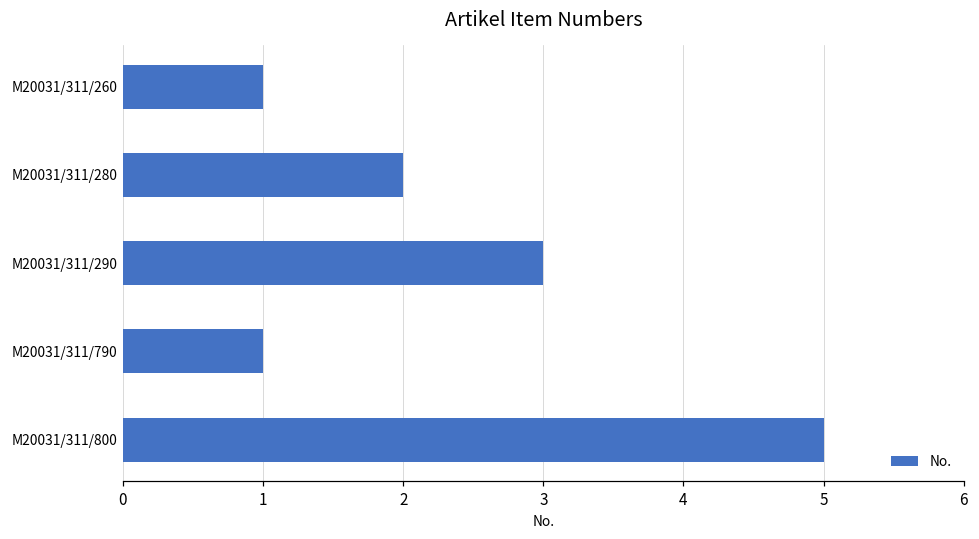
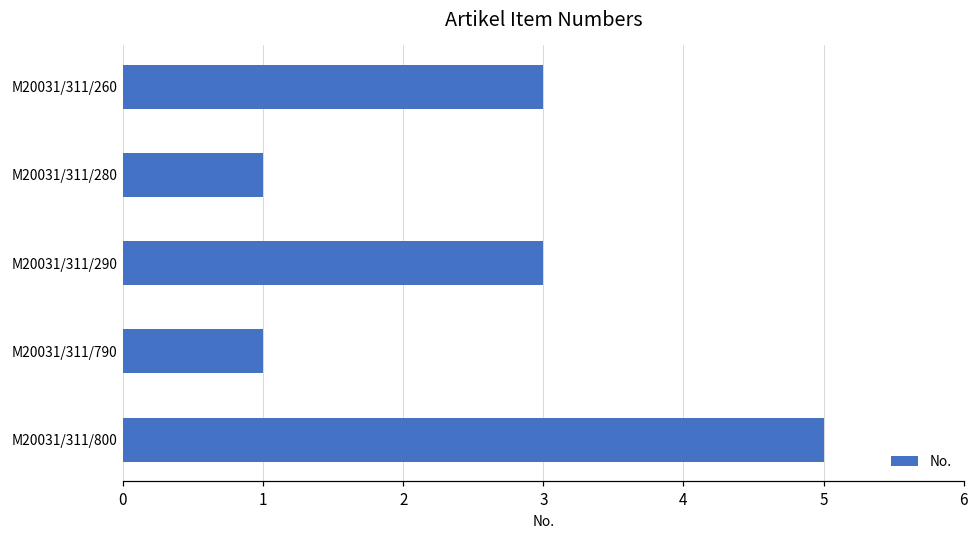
M20031/311/260: 1 -> 3
M20031/311/280: 2 -> 1
